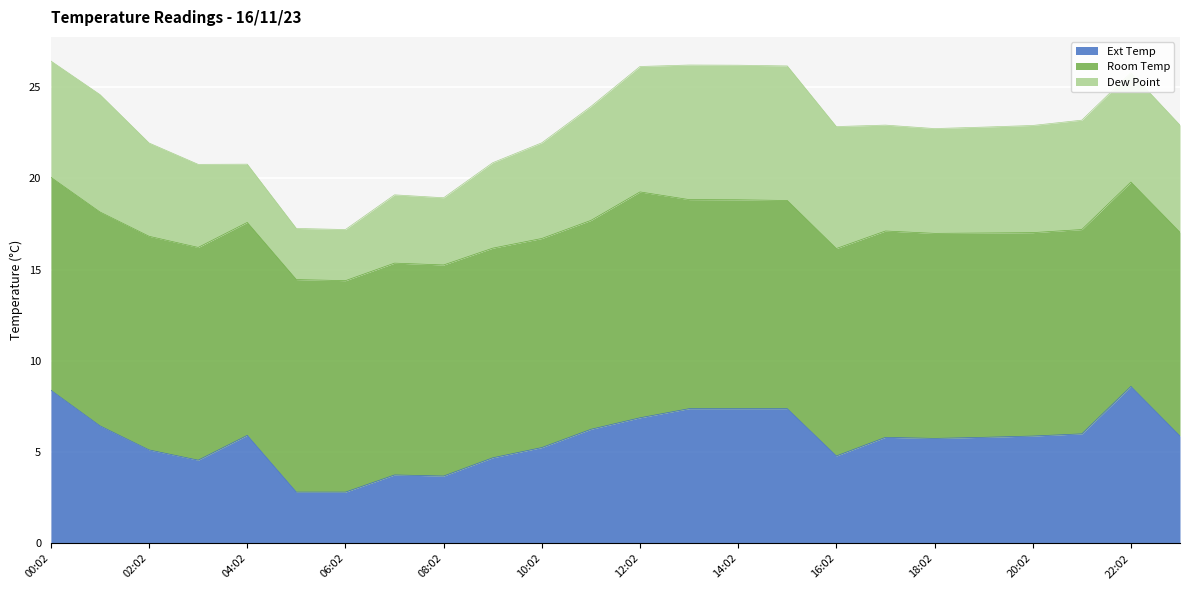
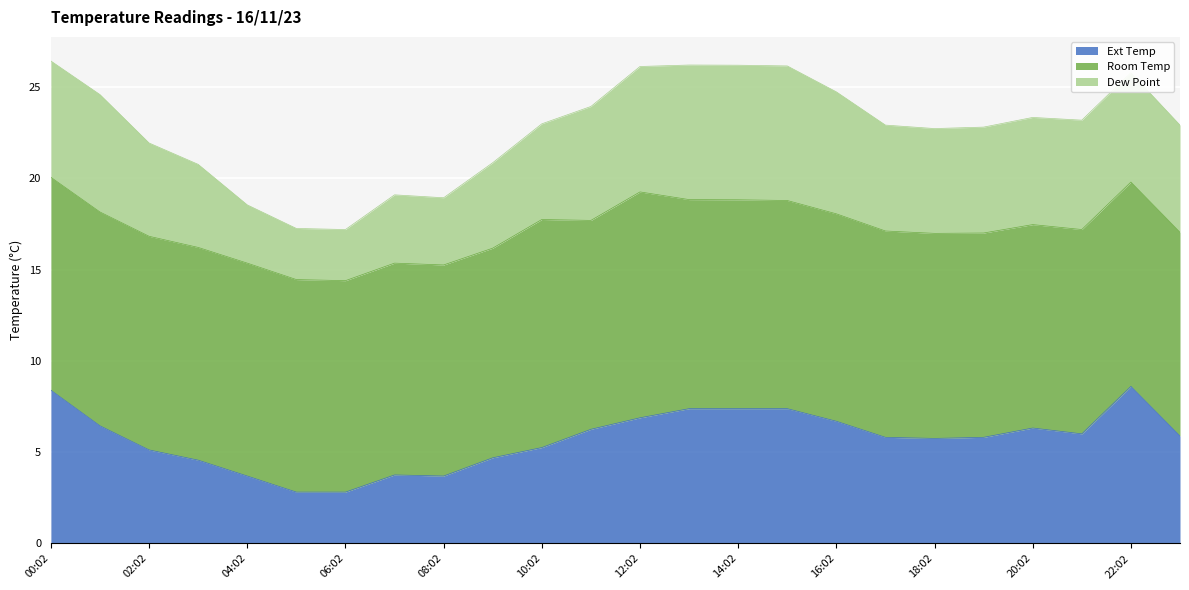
Ext Temp, 04:02: 5.9 -> 3.7
Room Temp, 10:02: 11.5 -> 12.5
Ext Temp, 16:02: 4.8 -> 6.7
Ext Temp, 20:02: 5.9 -> 6.3
